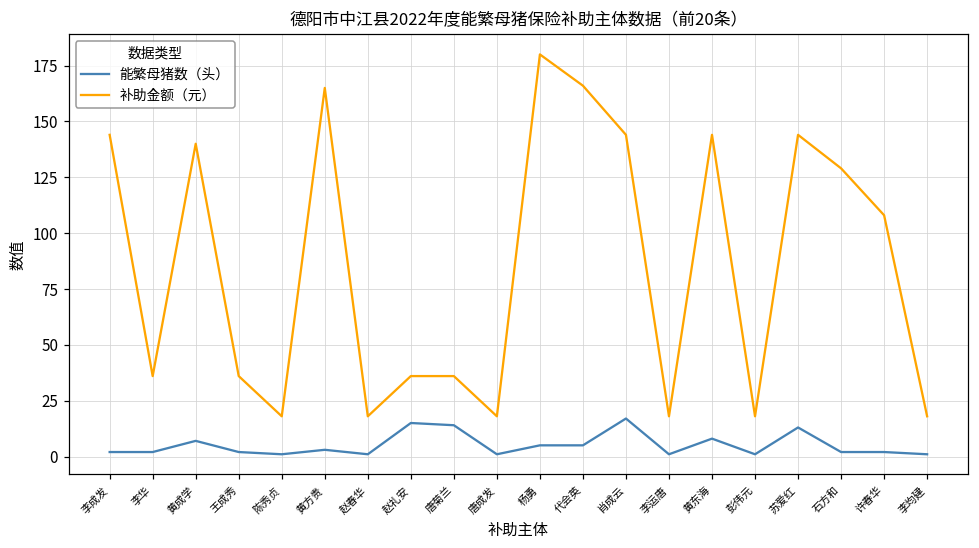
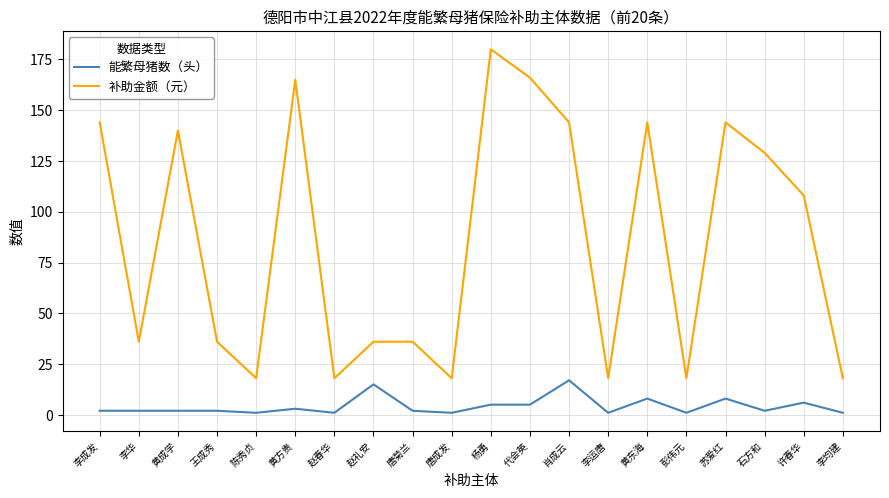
能繁母猪数（头）, 黄成学: 7 -> 2
能繁母猪数（头）, 唐菊兰: 14 -> 2
能繁母猪数（头）, 苏爱红: 13 -> 8
能繁母猪数（头）, 许春华: 2 -> 6
